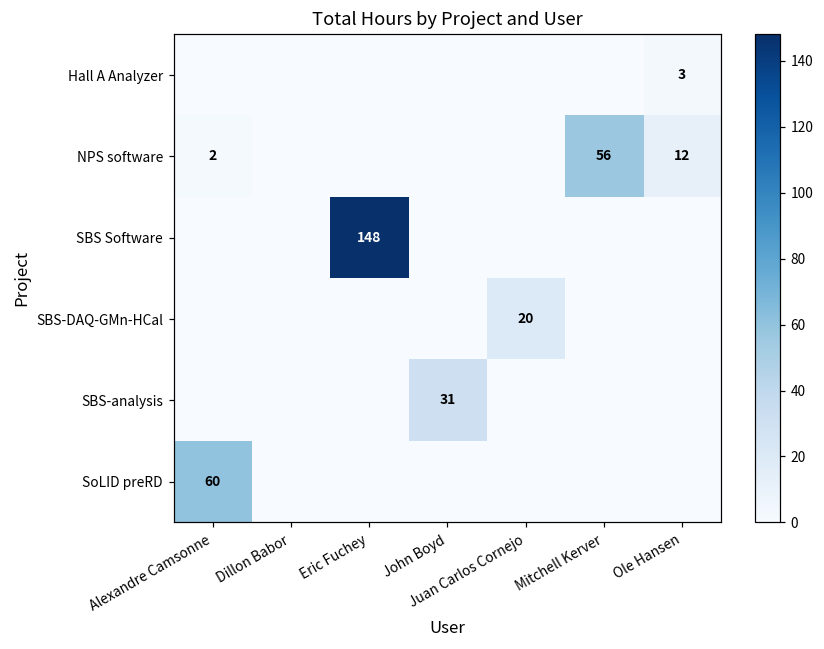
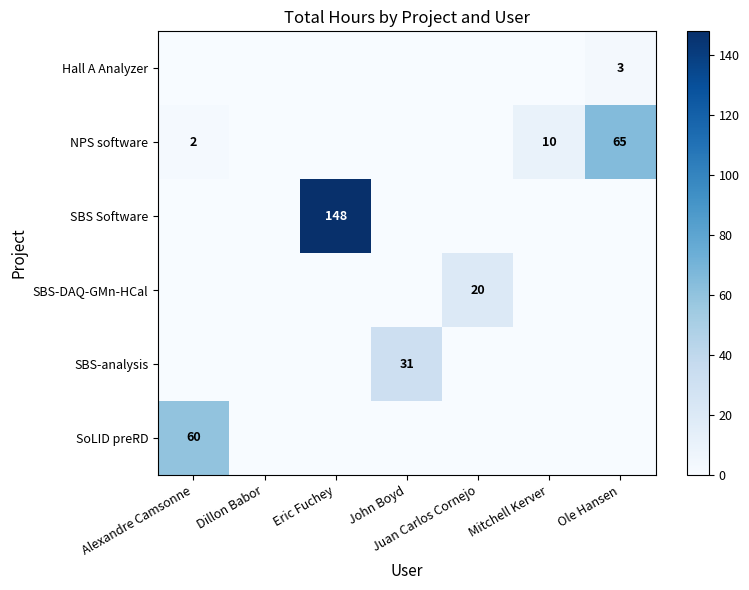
NPS software, Mitchell Kerver: 56 -> 10
NPS software, Ole Hansen: 12 -> 65
